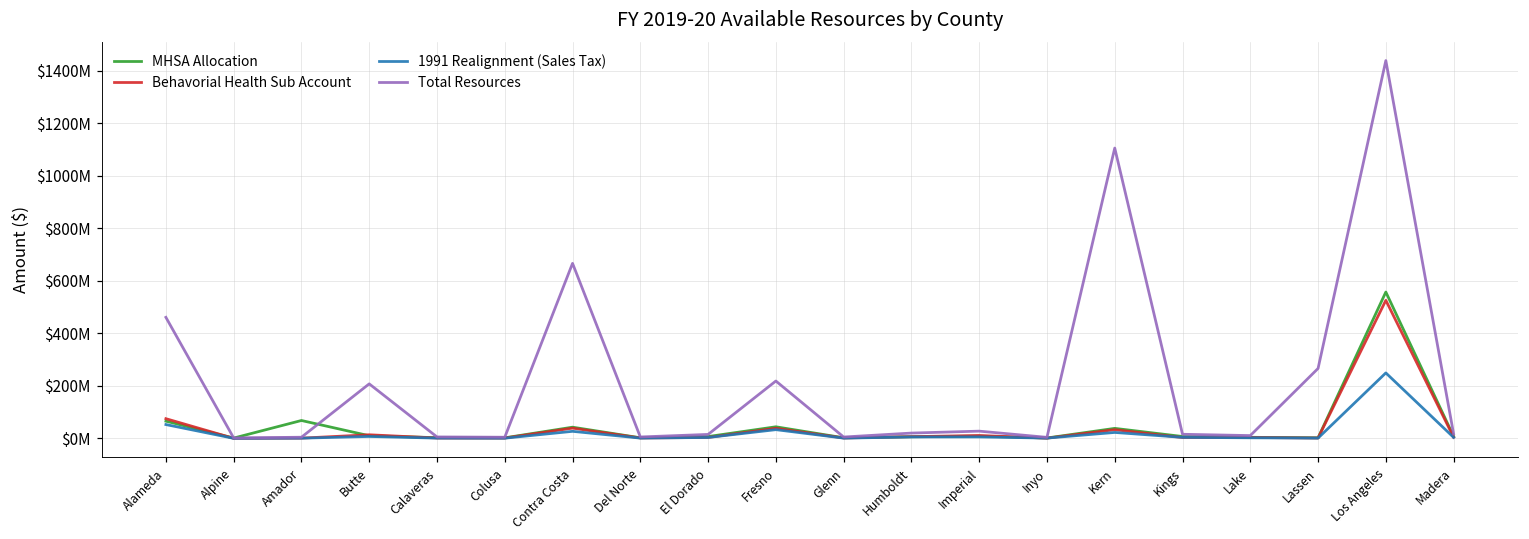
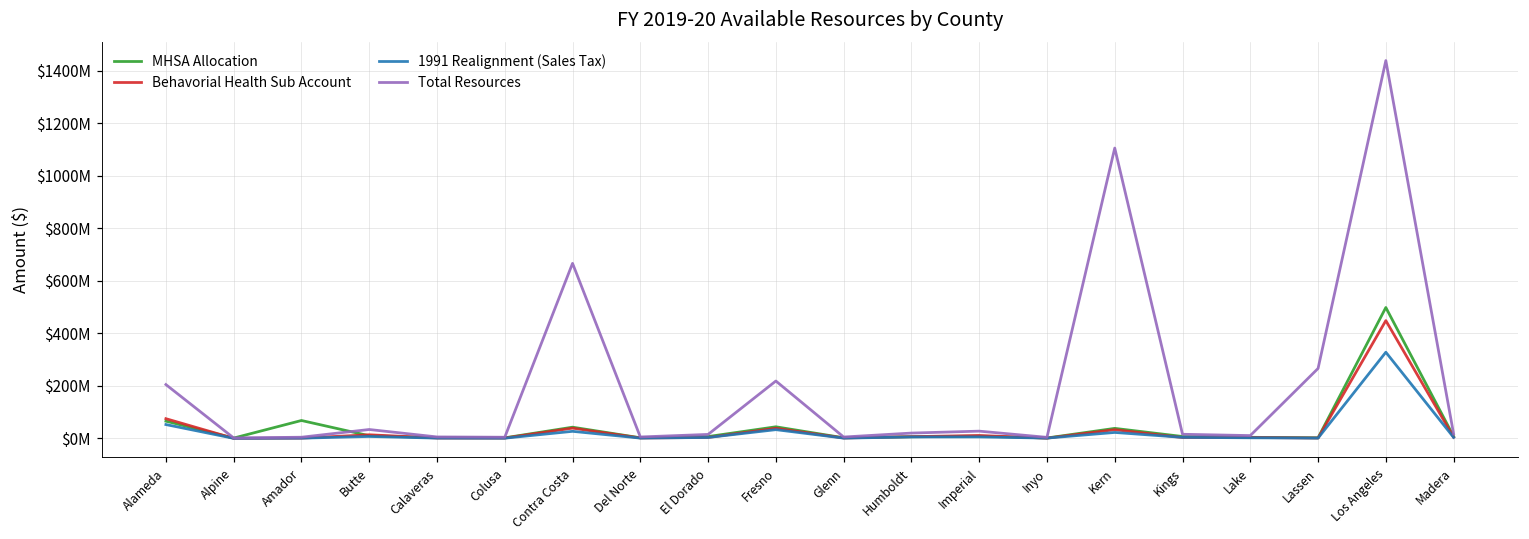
Total Resources, Alameda: $460000000 -> $210000000
Total Resources, Butte: $210000000 -> $30000000
MHSA Allocation, Los Angeles: $560000000 -> $500000000
Behavorial Health Sub Account, Los Angeles: $530000000 -> $450000000
1991 Realignment (Sales Tax), Los Angeles: $250000000 -> $330000000
